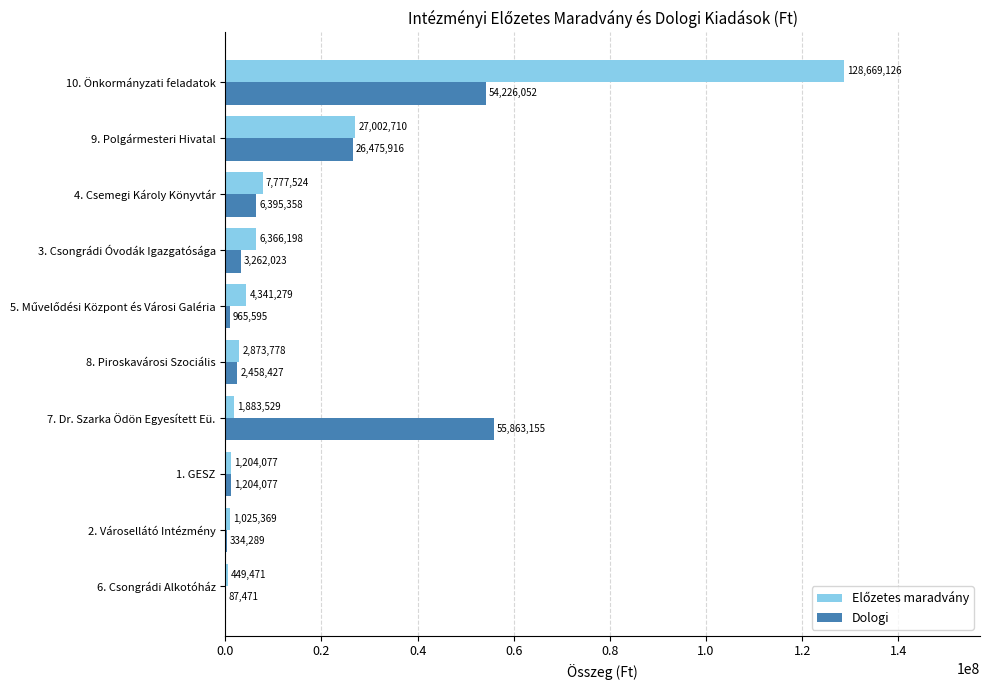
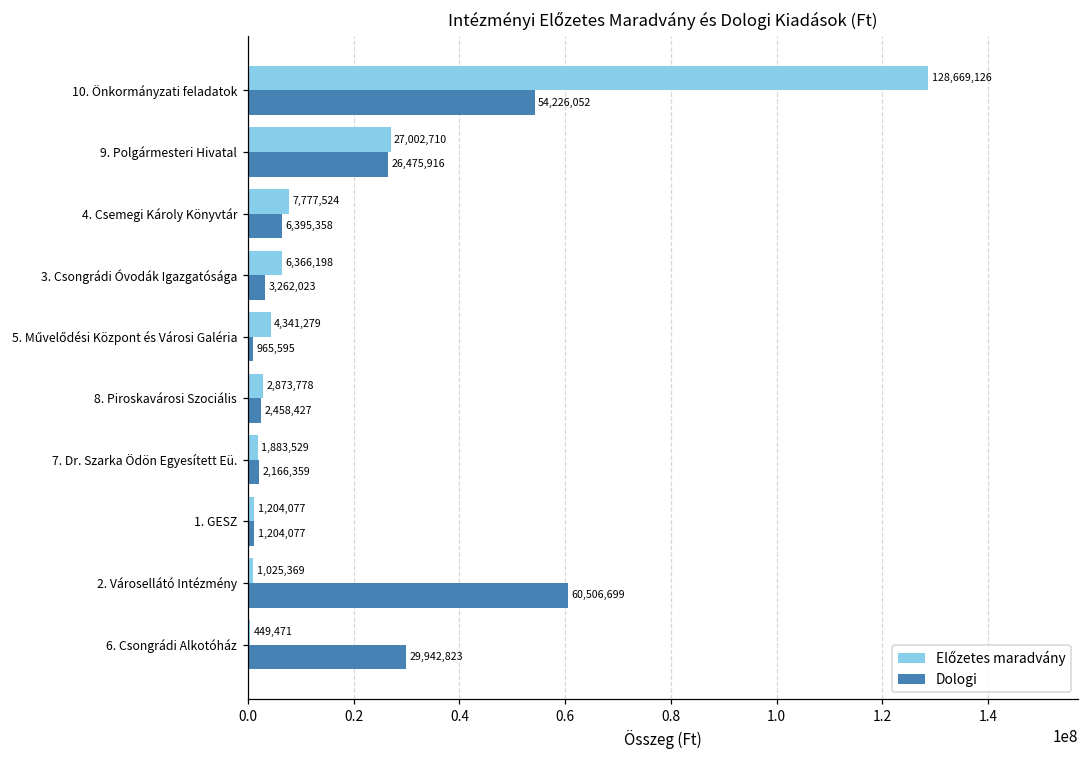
Dologi, 7. Dr. Szarka Ödön Egyesített Eü.: 55,863,155 -> 2,166,359
Dologi, 2. Városellátó Intézmény: 334,289 -> 60,506,699
Dologi, 6. Csongrádi Alkotóház: 87,471 -> 29,942,823
